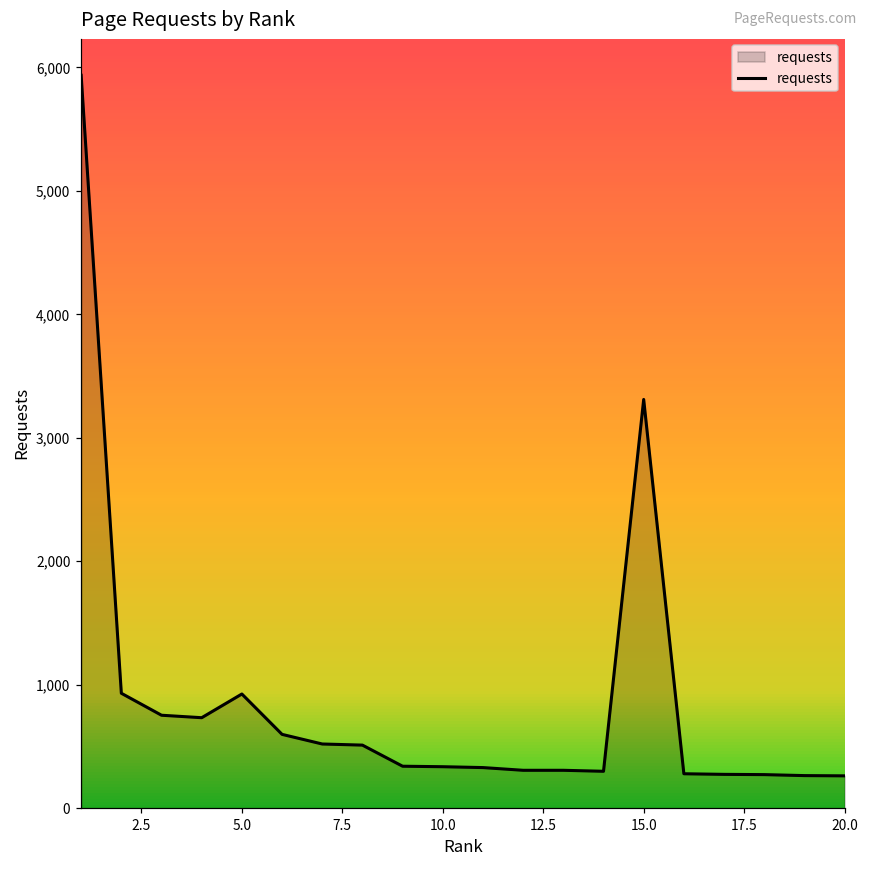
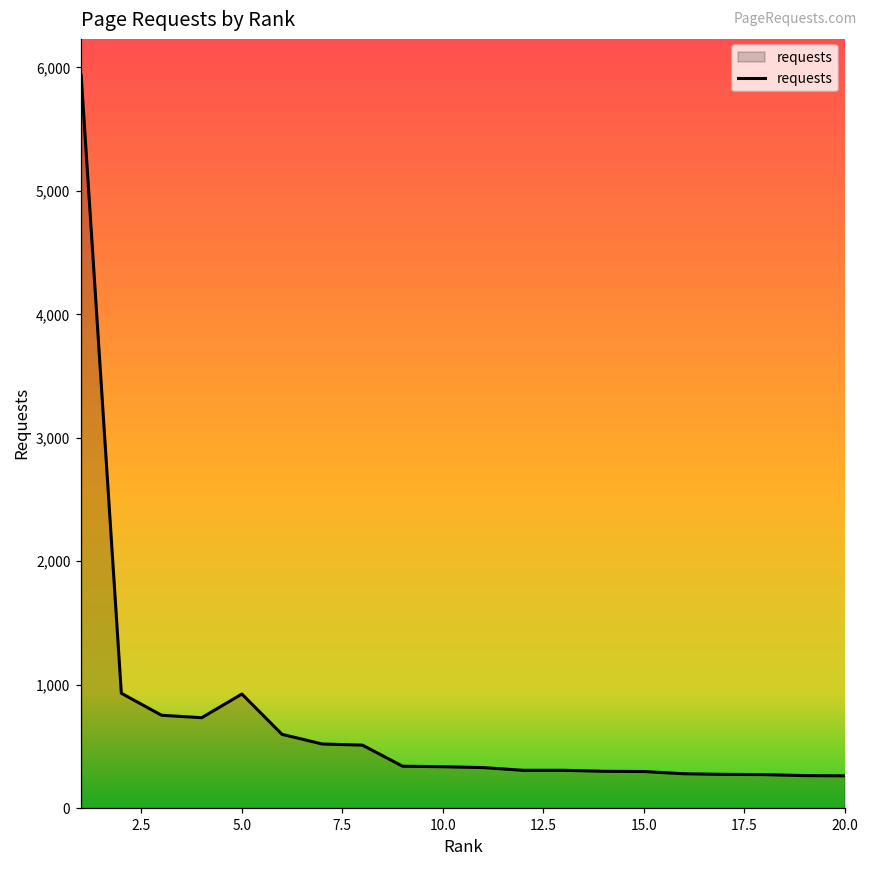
15.0: 3,310 -> 300
